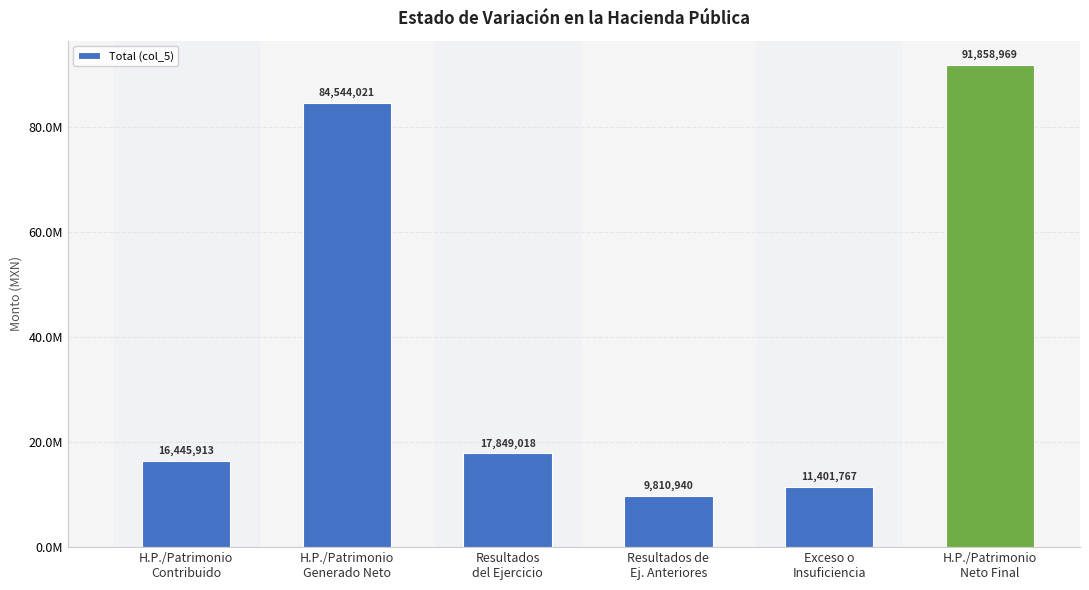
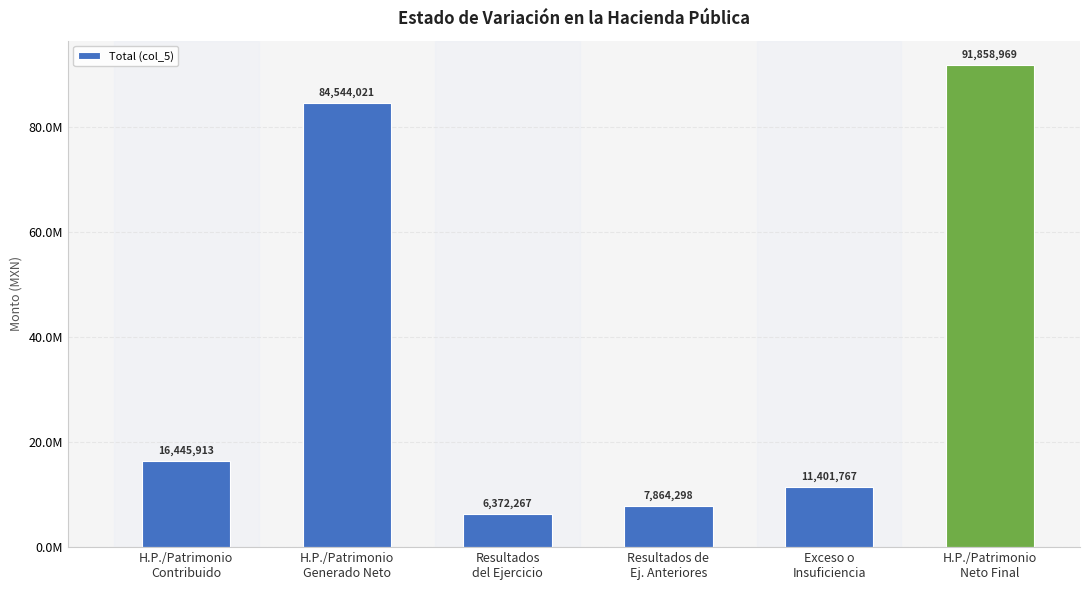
Resultados del Ejercicio: 17,849,018 -> 6,372,267
Resultados de Ej. Anteriores: 9,810,940 -> 7,864,298
